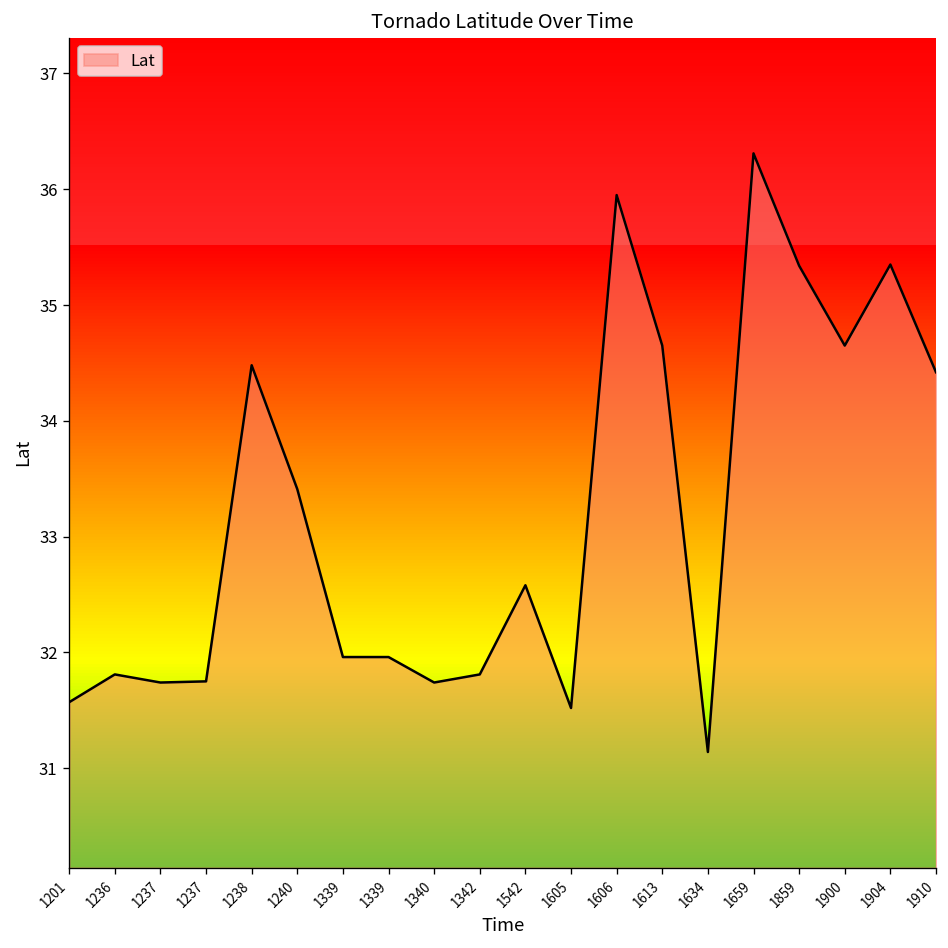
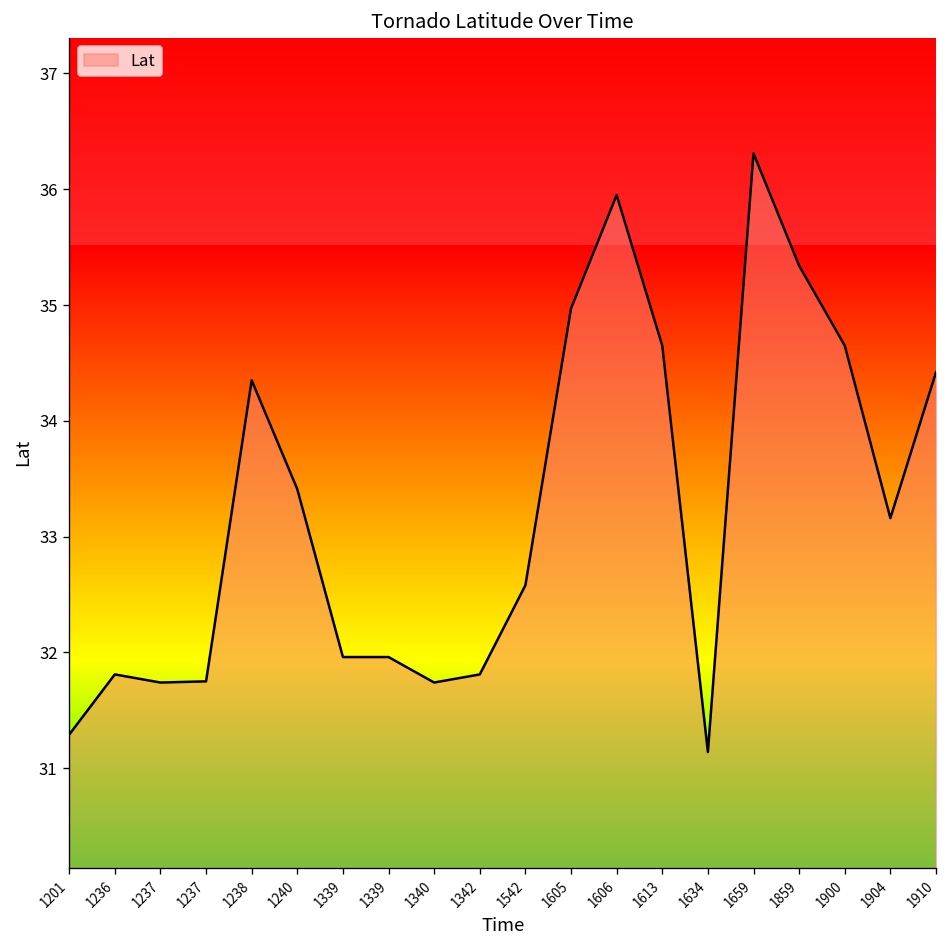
1201: 31.6 -> 31.3
1238: 34.5 -> 34.4
1605: 31.5 -> 35.0
1904: 35.4 -> 33.2
